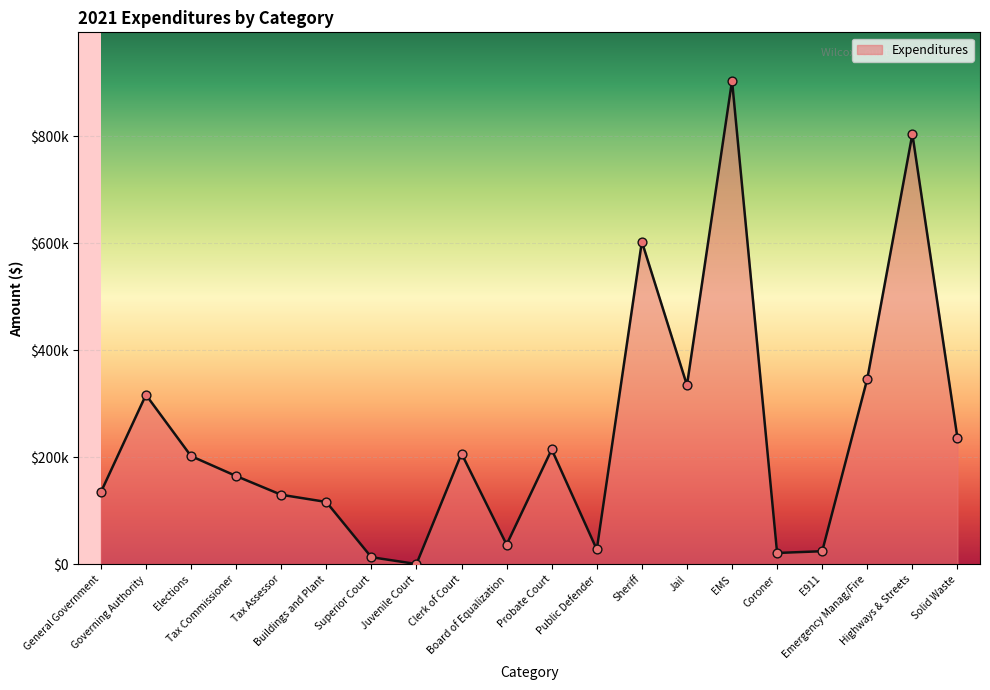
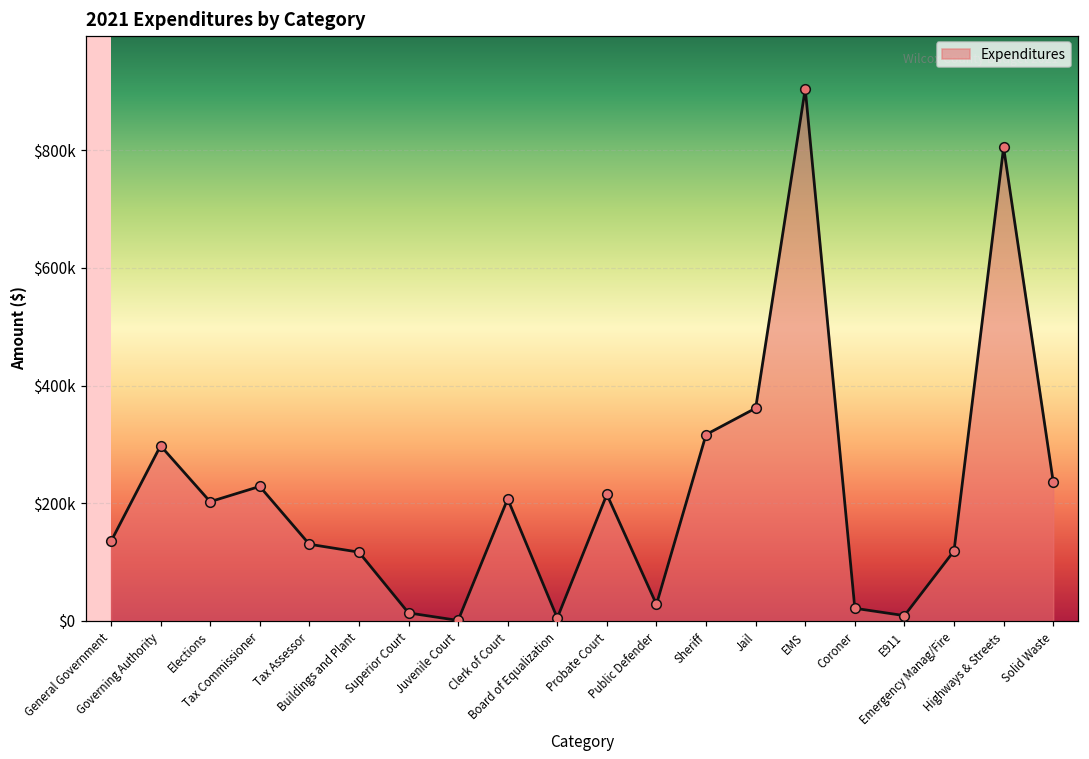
Governing Authority: $320000 -> $300000
Tax Commissioner: $170000 -> $230000
Board of Equalization: $40000 -> $10000
Sheriff: $600000 -> $320000
Jail: $340000 -> $360000
E911: $20000 -> $10000
Emergency Manag/Fire: $350000 -> $120000
